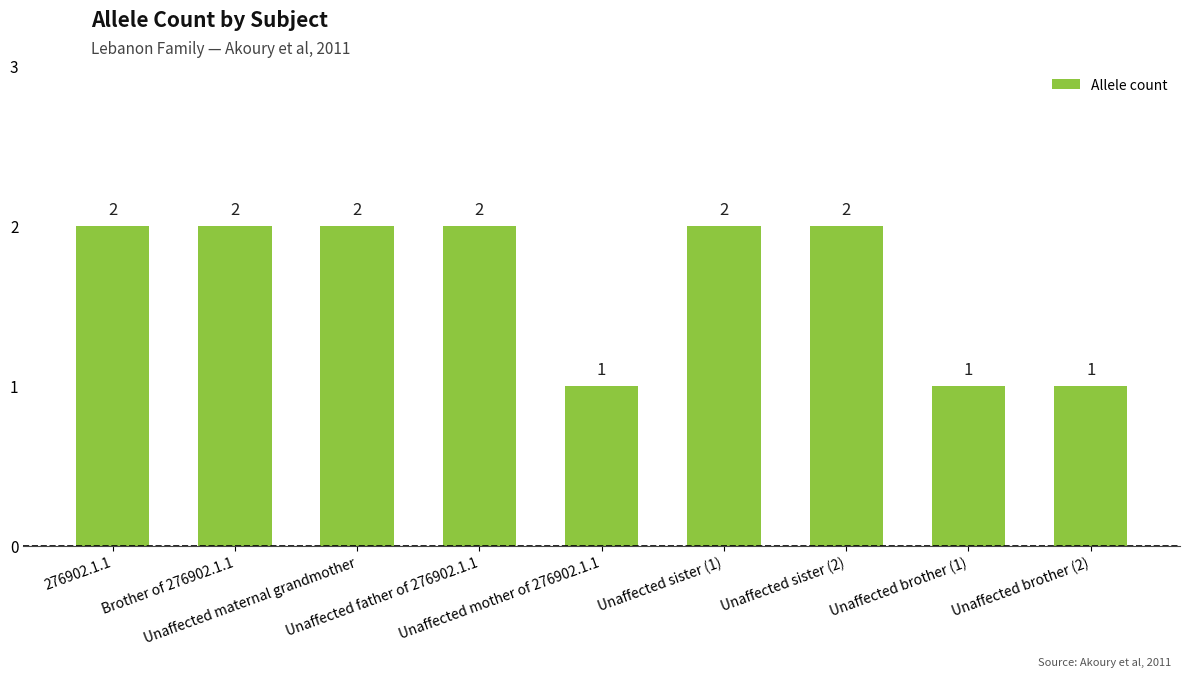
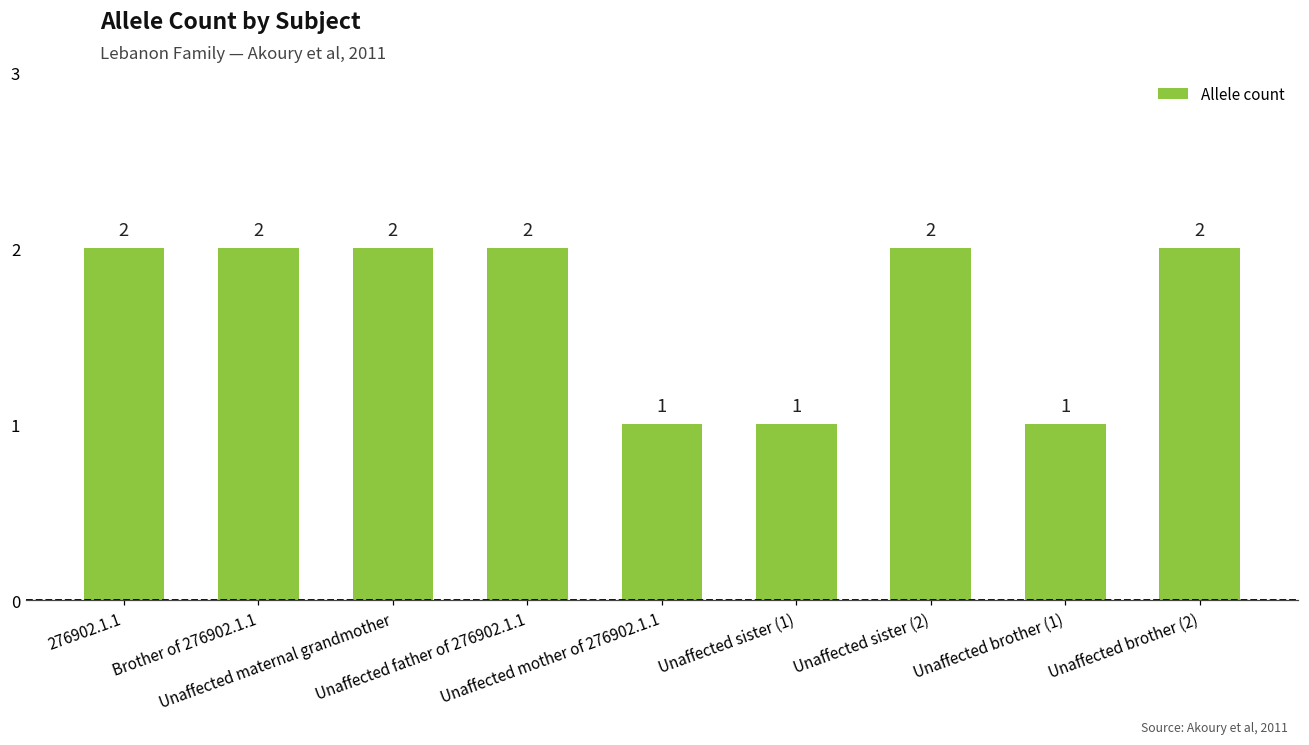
Unaffected sister (1): 2 -> 1
Unaffected brother (2): 1 -> 2
